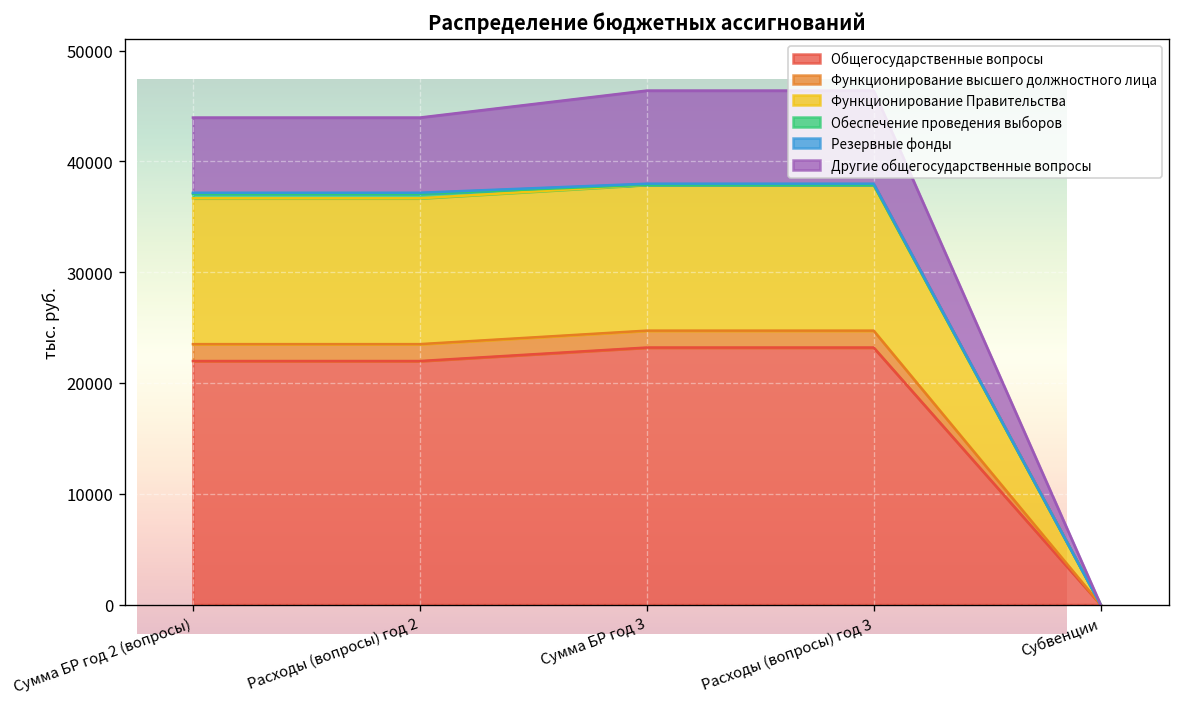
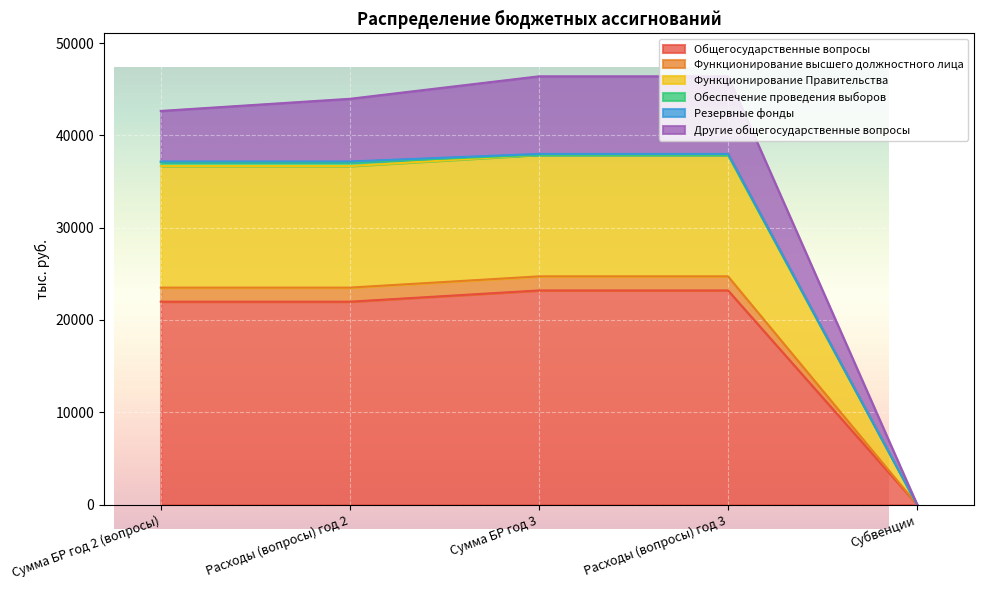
Другие общегосударственные вопросы, Сумма БР год 2 (вопросы): 7000 -> 5000
